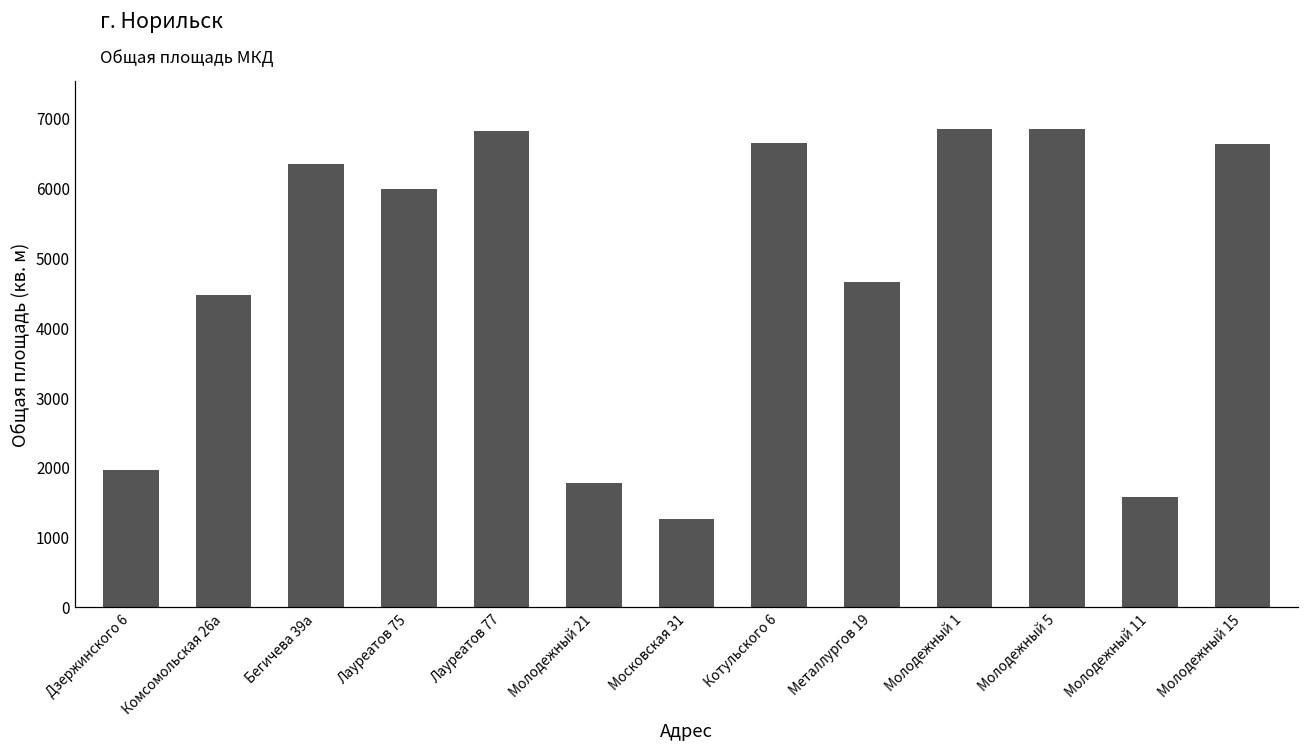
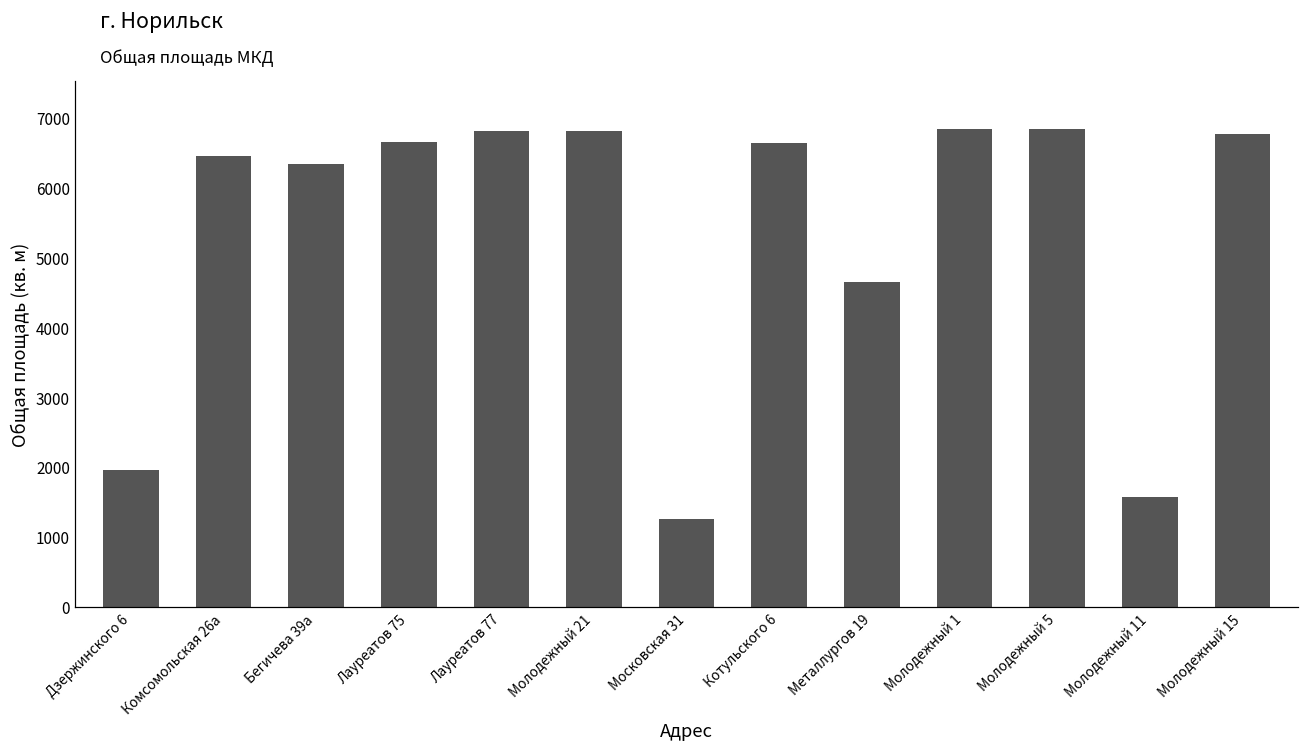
Комсомольская 26а: 4500 -> 6500
Лауреатов 75: 6000 -> 6700
Молодежный 21: 1800 -> 6800
Молодежный 15: 6600 -> 6800
